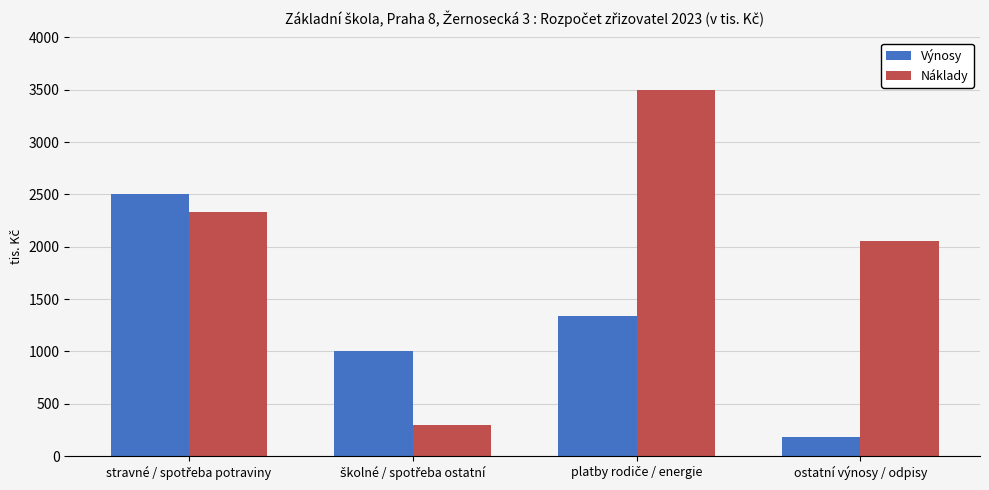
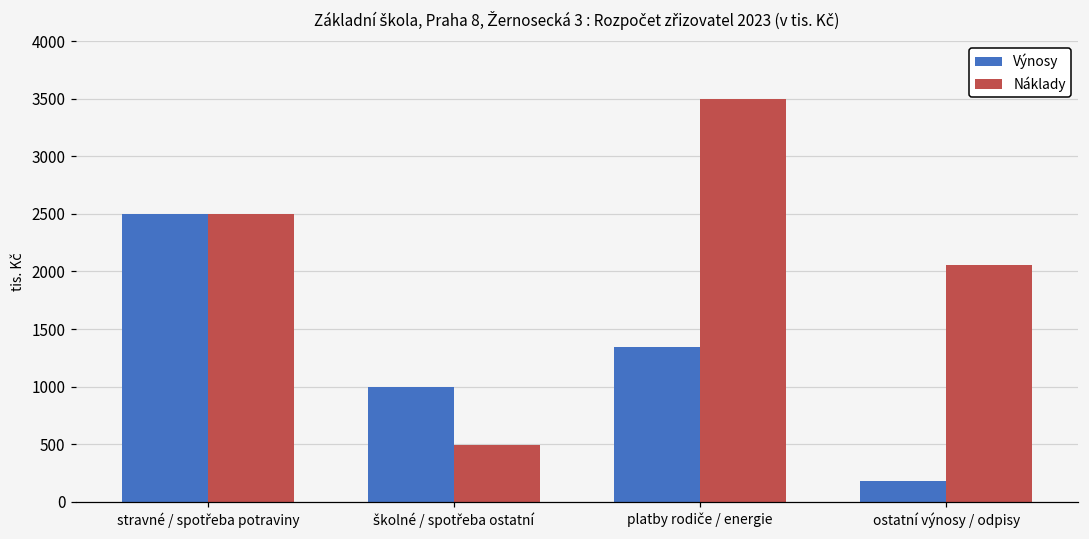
Náklady, stravné / spotřeba potraviny: 2340 -> 2500
Náklady, školné / spotřeba ostatní: 300 -> 490
